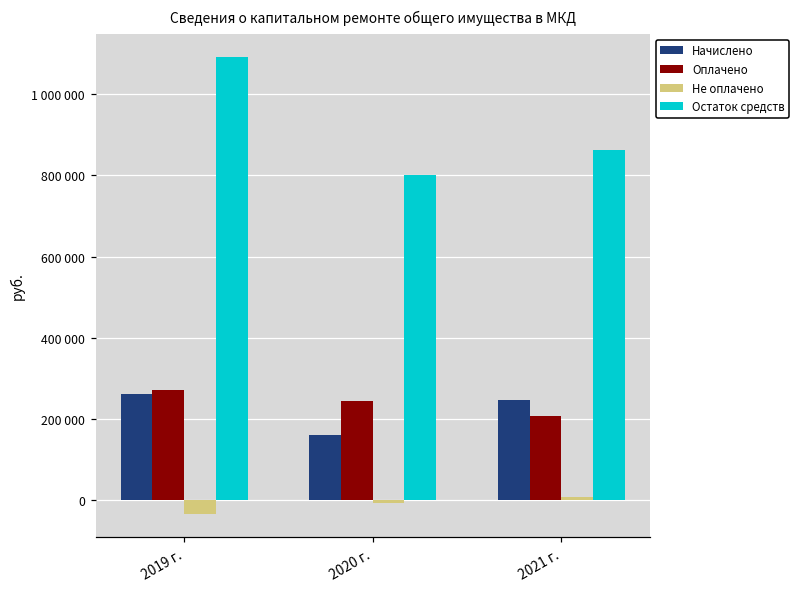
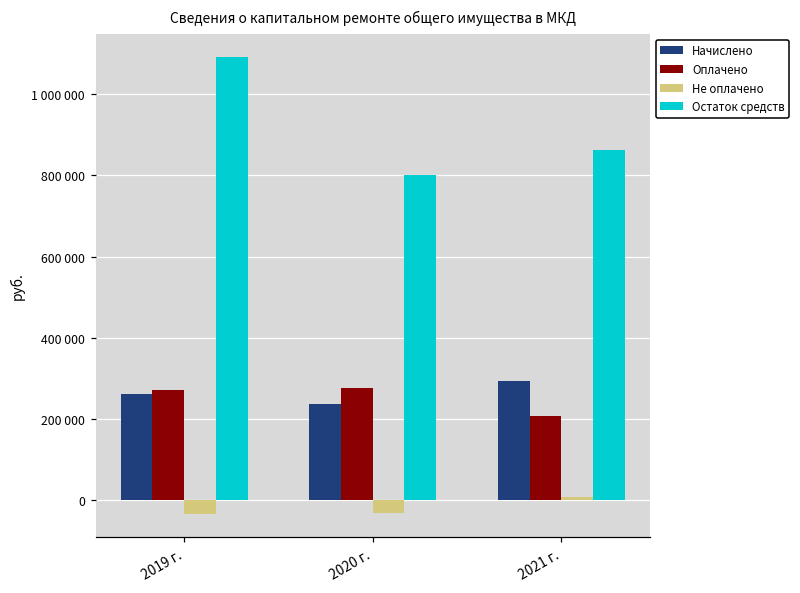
Начислено, 2020 г.: 160000 -> 240000
Оплачено, 2020 г.: 240000 -> 280000
Не оплачено, 2020 г.: -10000 -> -30000
Начислено, 2021 г.: 250000 -> 290000
